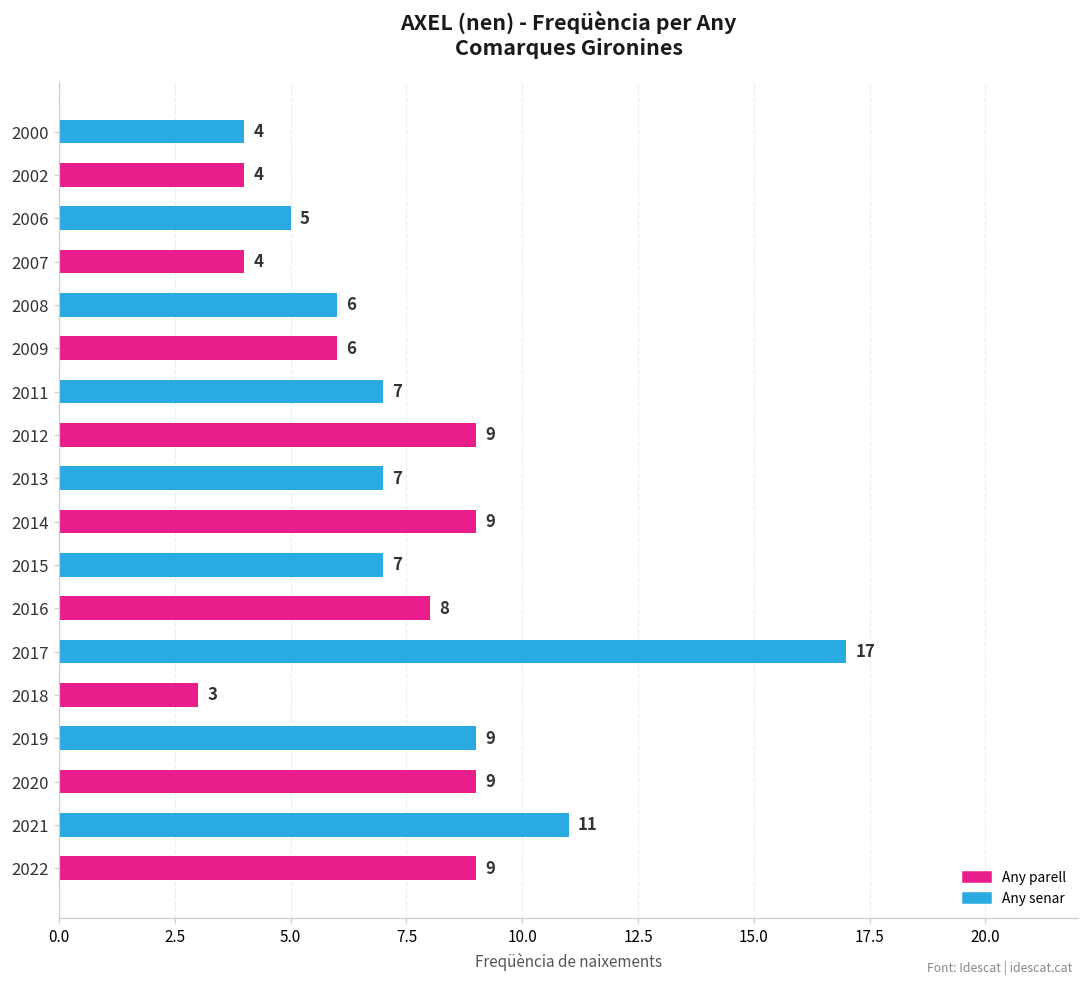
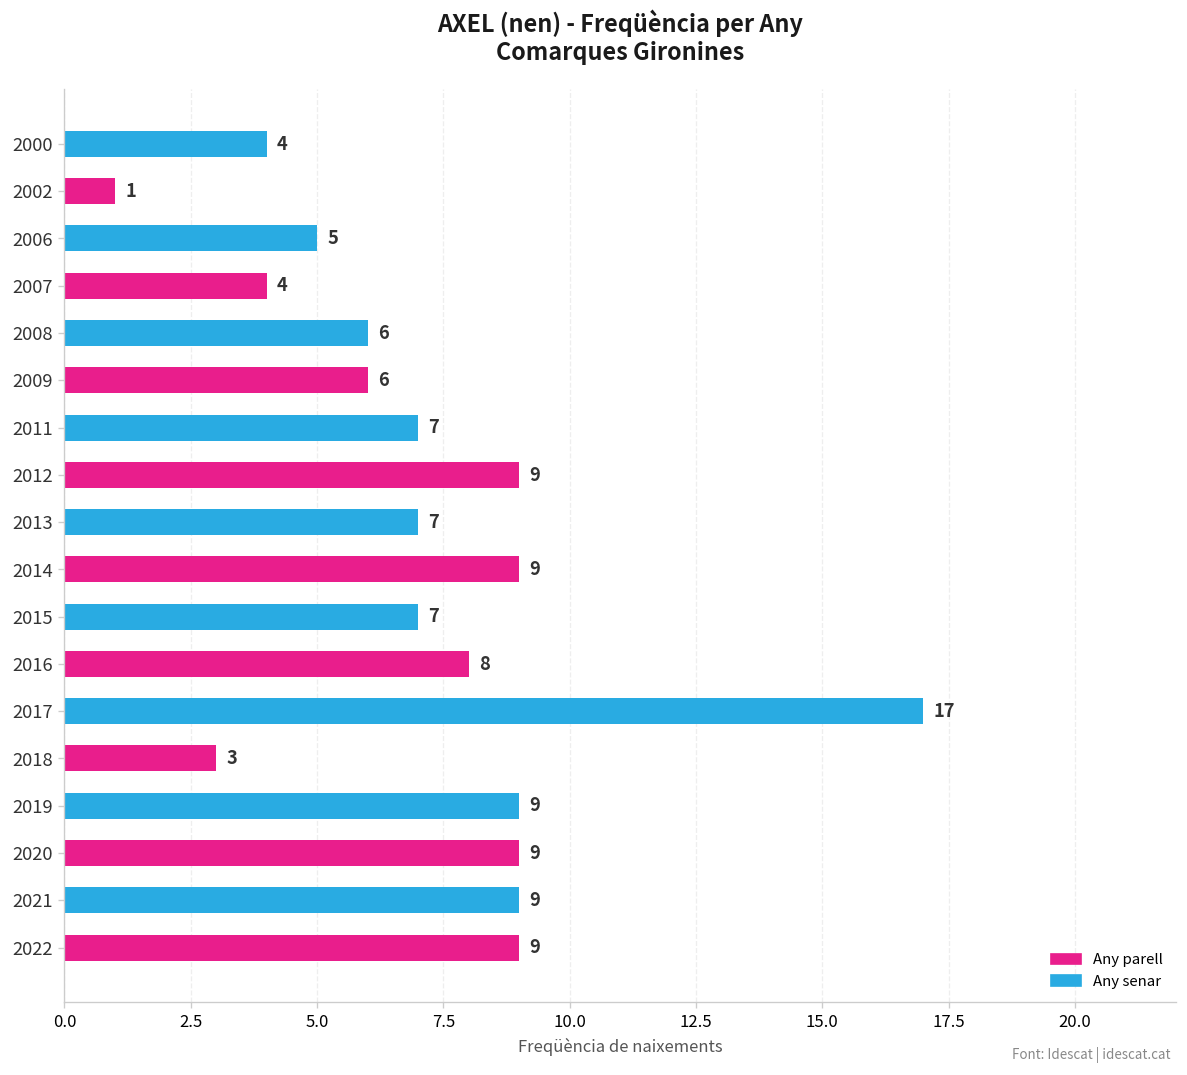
2002: 4 -> 1
2021: 11 -> 9
